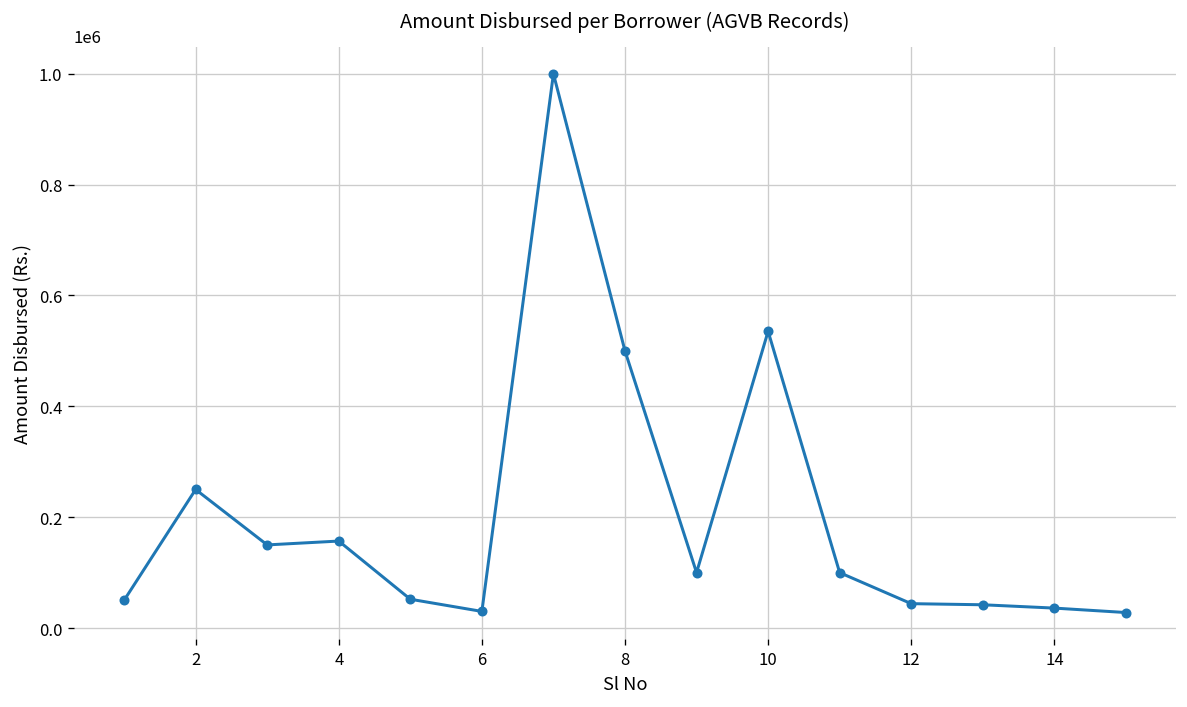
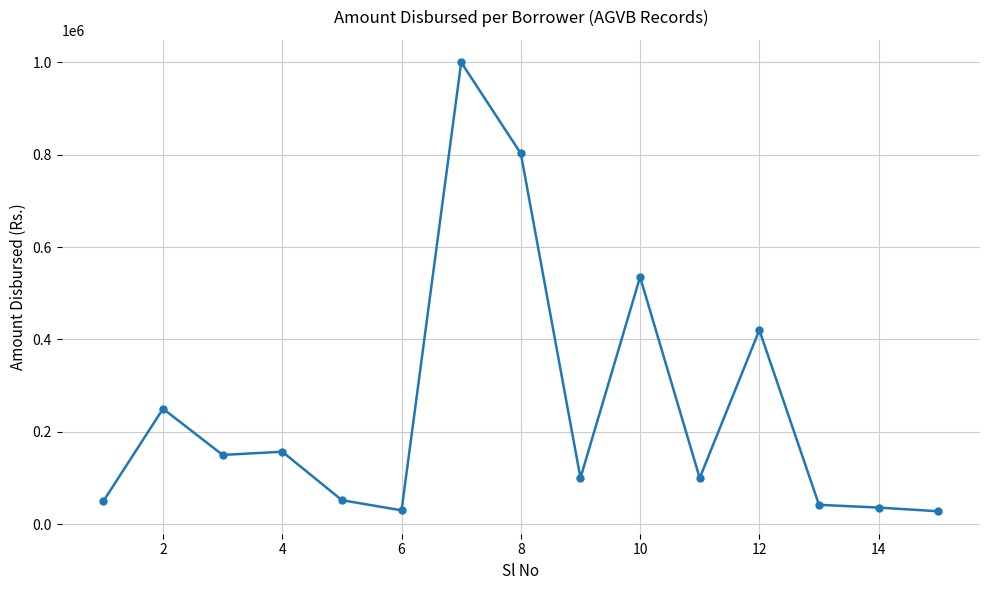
8: 500000 -> 800000
12: 40000 -> 420000
